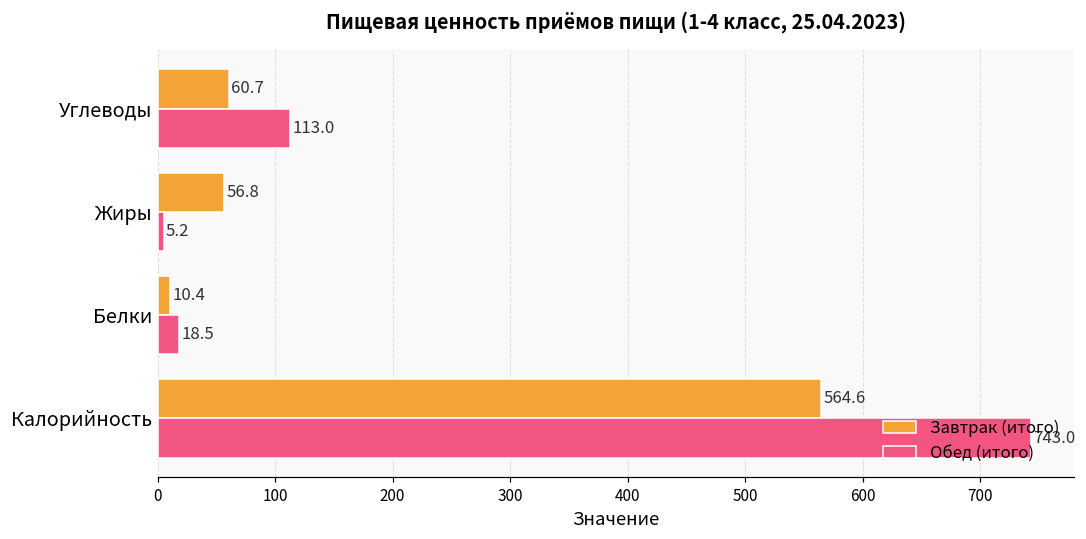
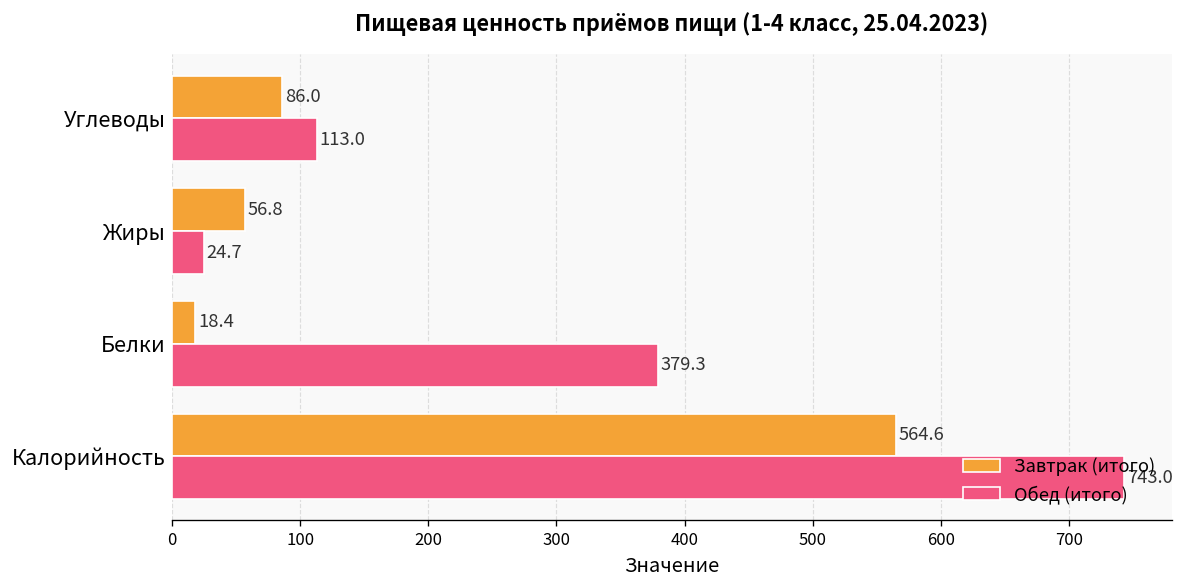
Завтрак (итого), Углеводы: 60.7 -> 86.0
Обед (итого), Жиры: 5.2 -> 24.7
Завтрак (итого), Белки: 10.4 -> 18.4
Обед (итого), Белки: 18.5 -> 379.3
